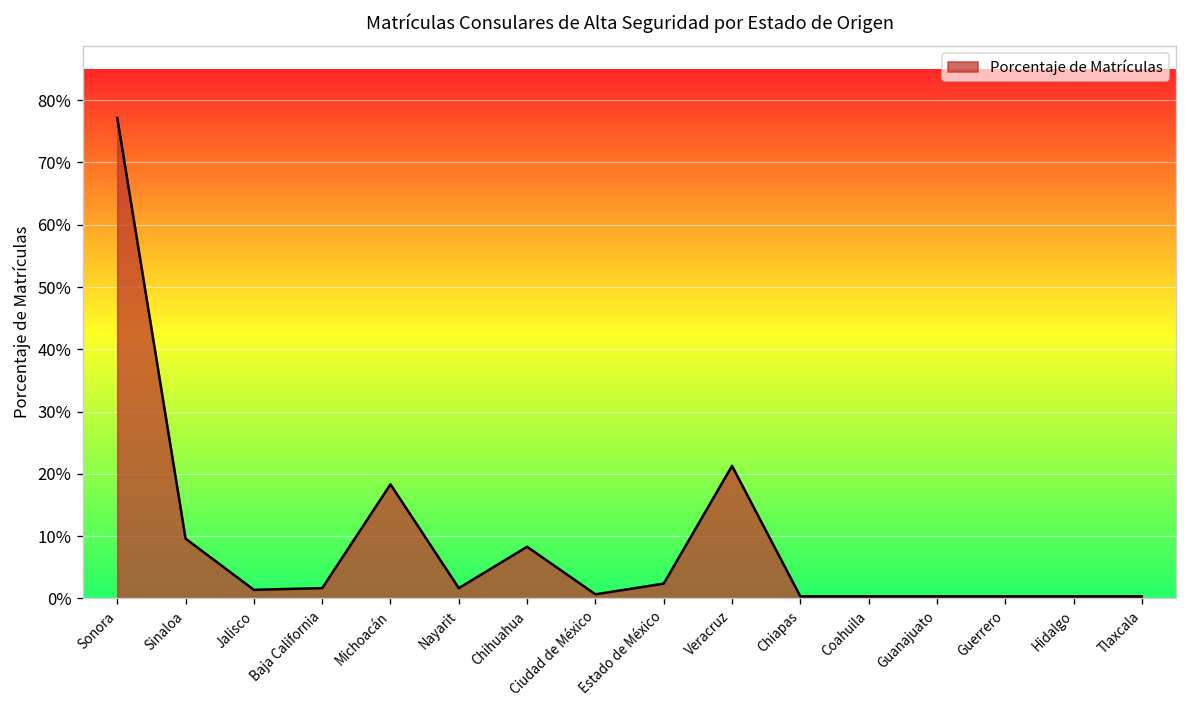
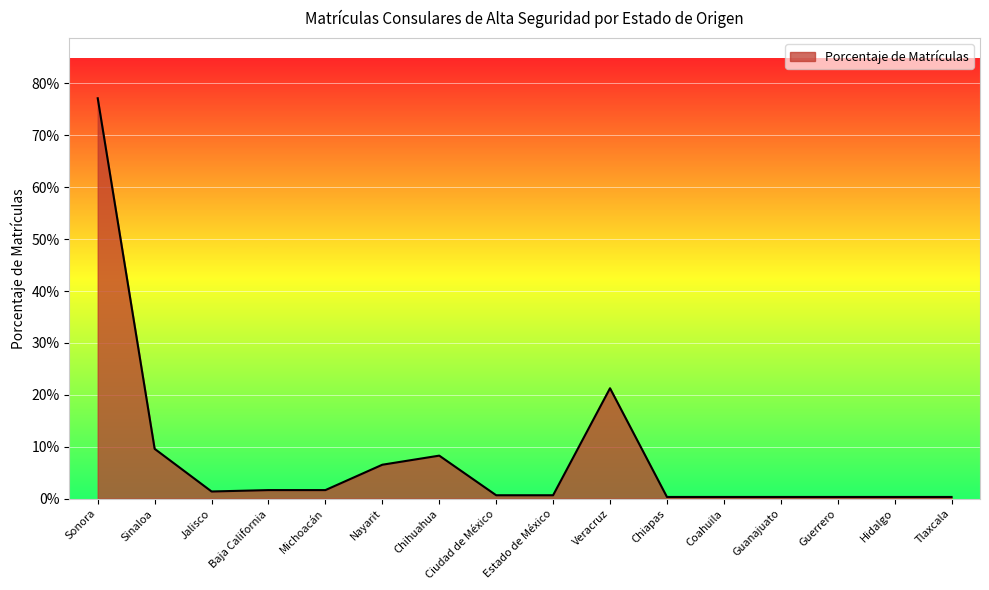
Michoacán: 18% -> 2%
Nayarit: 2% -> 7%
Estado de México: 2% -> 1%
